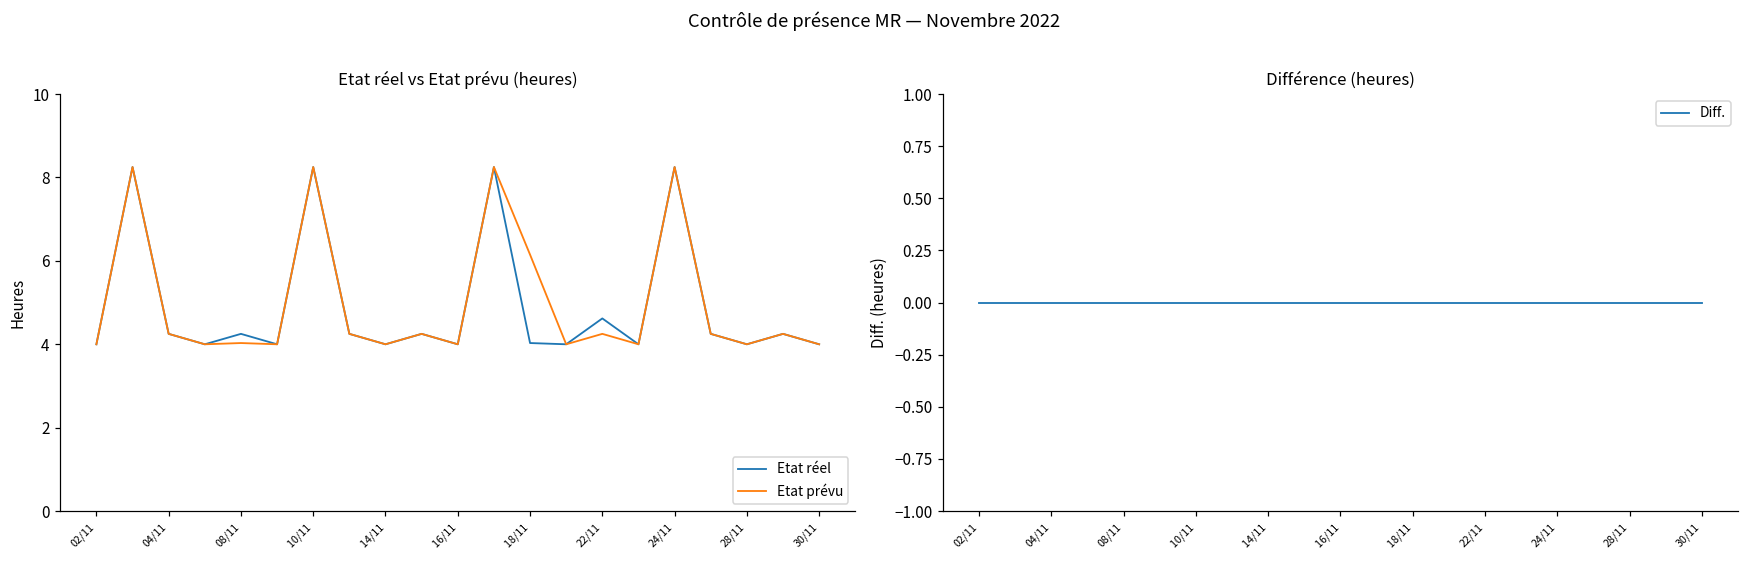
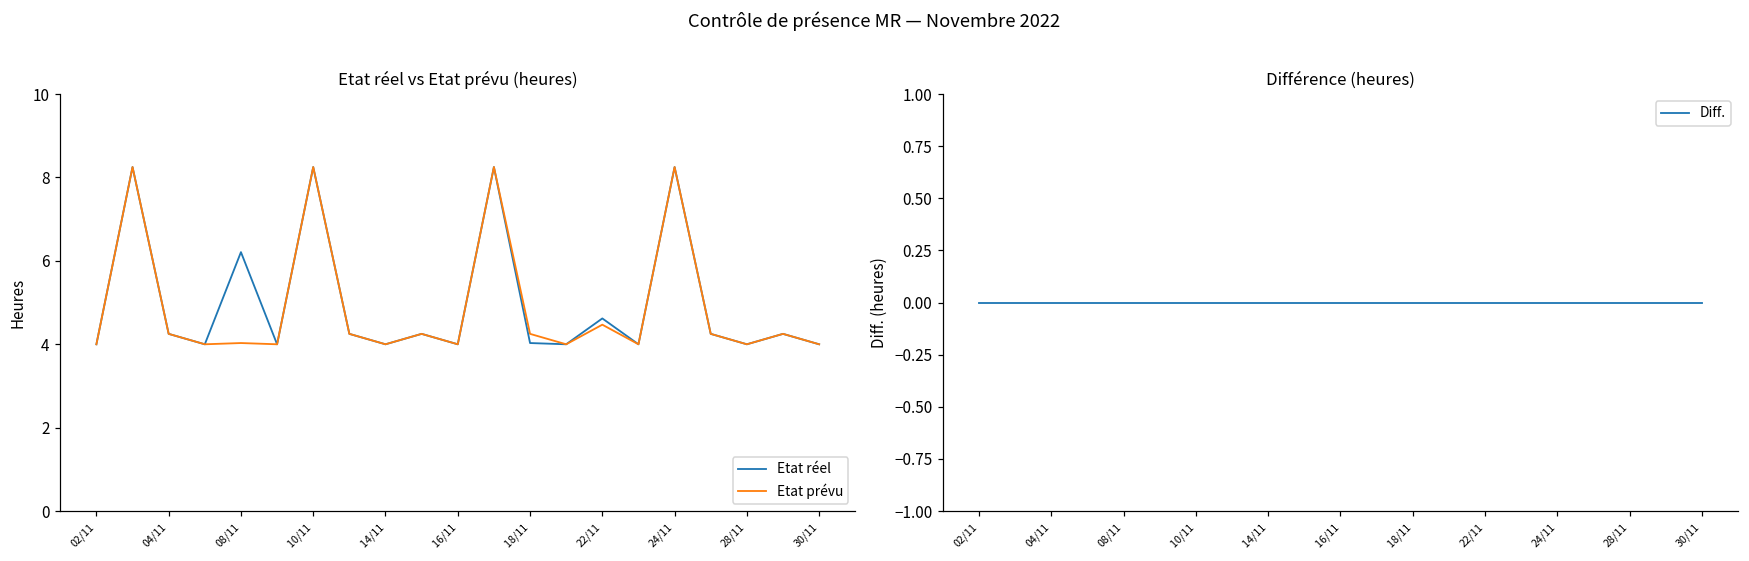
Etat réel vs Etat prévu (heures), Etat réel, 08/11: 4.3 -> 6.2
Etat réel vs Etat prévu (heures), Etat prévu, 18/11: 6.2 -> 4.3
Etat réel vs Etat prévu (heures), Etat prévu, 22/11: 4.3 -> 4.5
